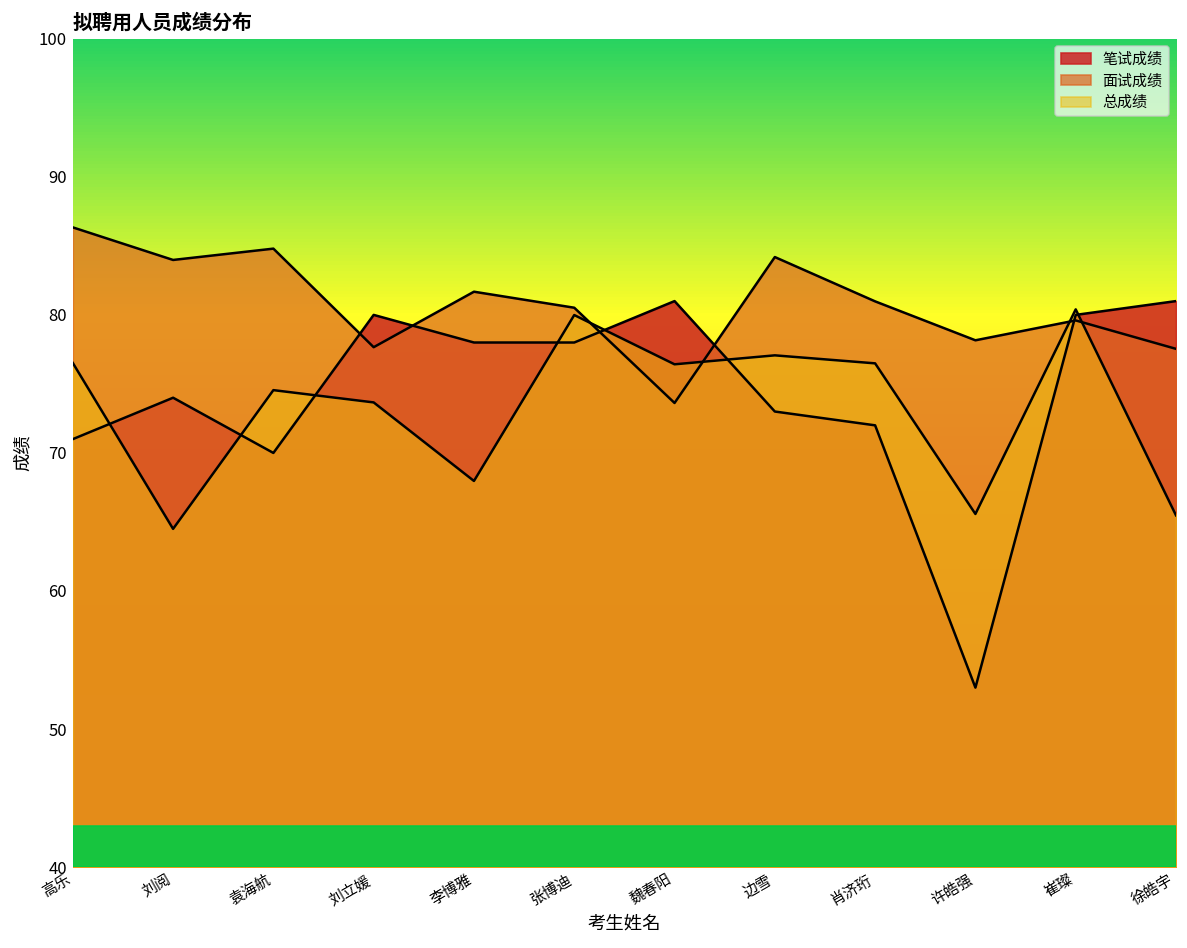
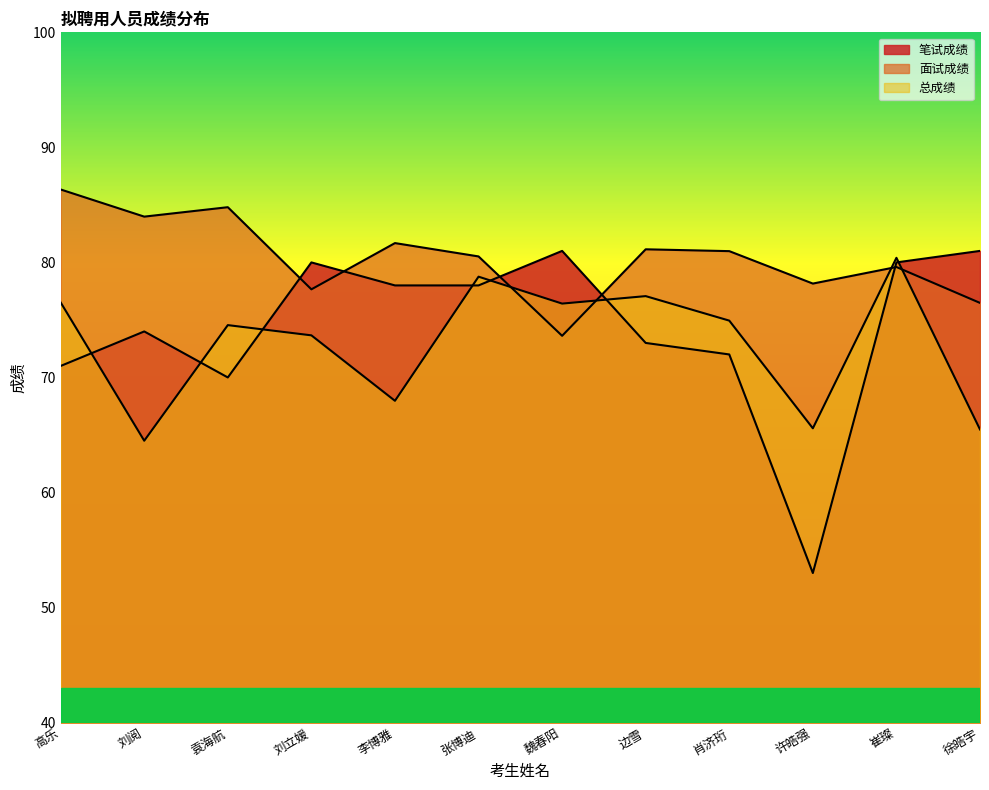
总成绩, 张博迪: 80.0 -> 78.8
面试成绩, 边雪: 84.2 -> 81.1
总成绩, 肖济珩: 76.5 -> 74.9
面试成绩, 徐皓宇: 77.5 -> 76.5
